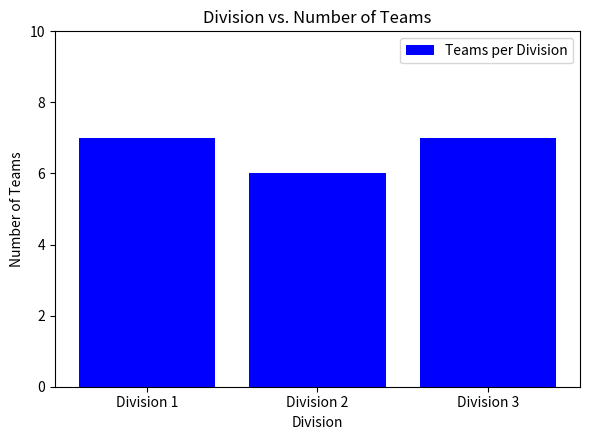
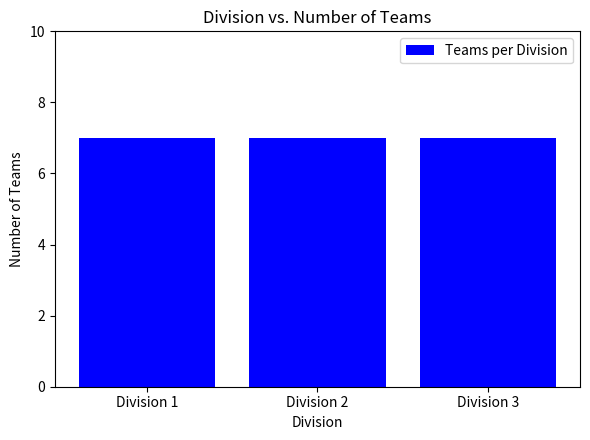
Division 2: 6 -> 7
